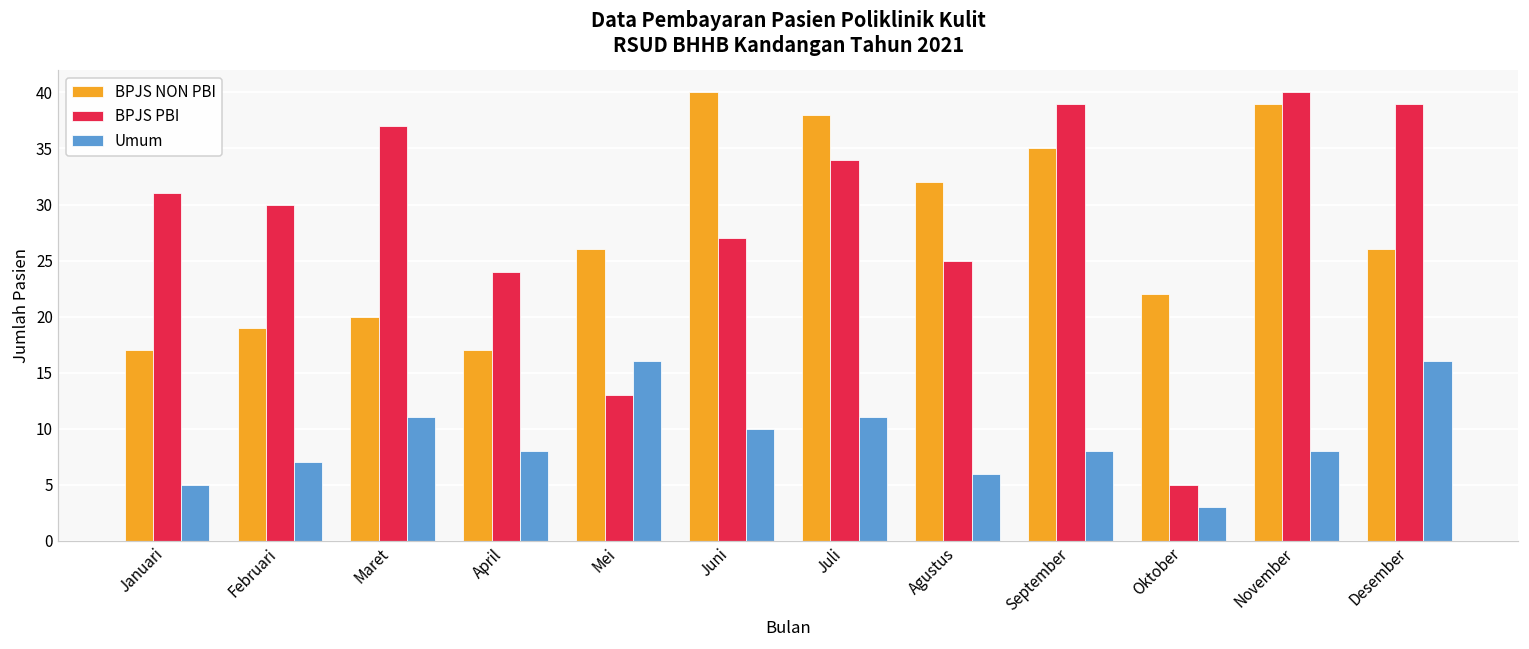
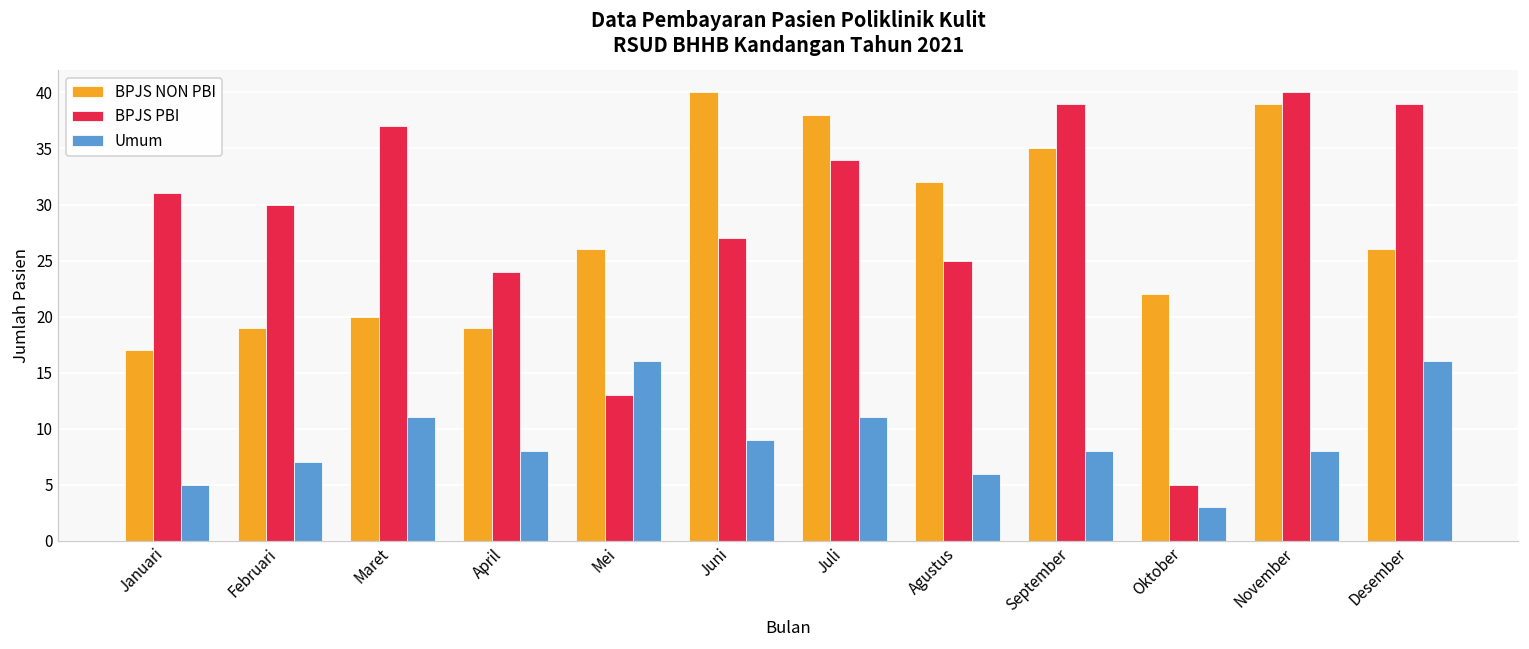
BPJS NON PBI, April: 17 -> 19
Umum, Juni: 10 -> 9
